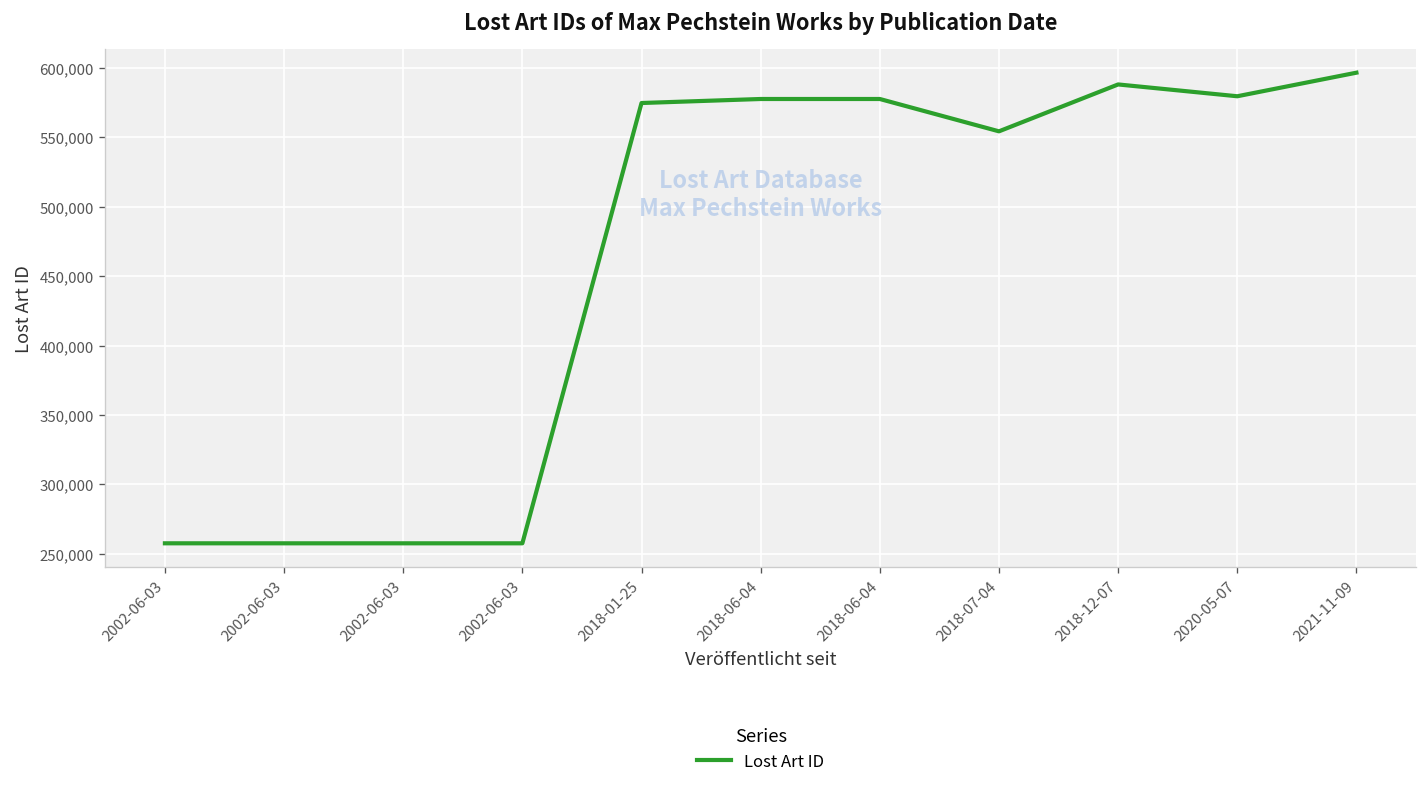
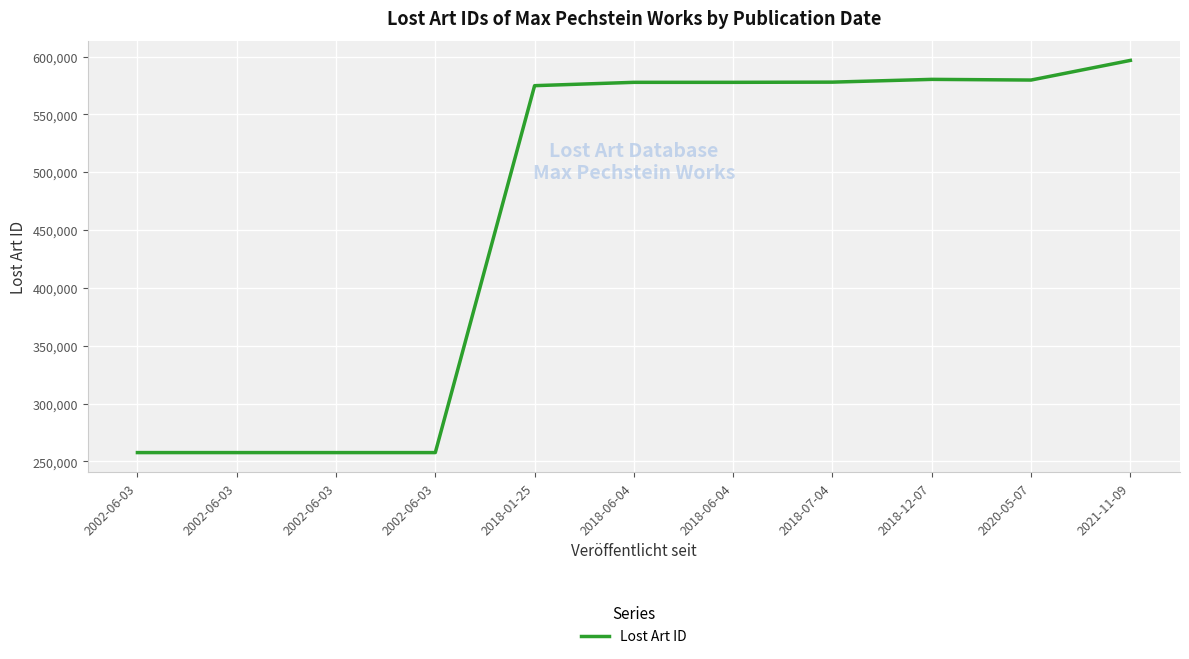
2018-07-04: 554,000 -> 578,000
2018-12-07: 588,000 -> 580,000
